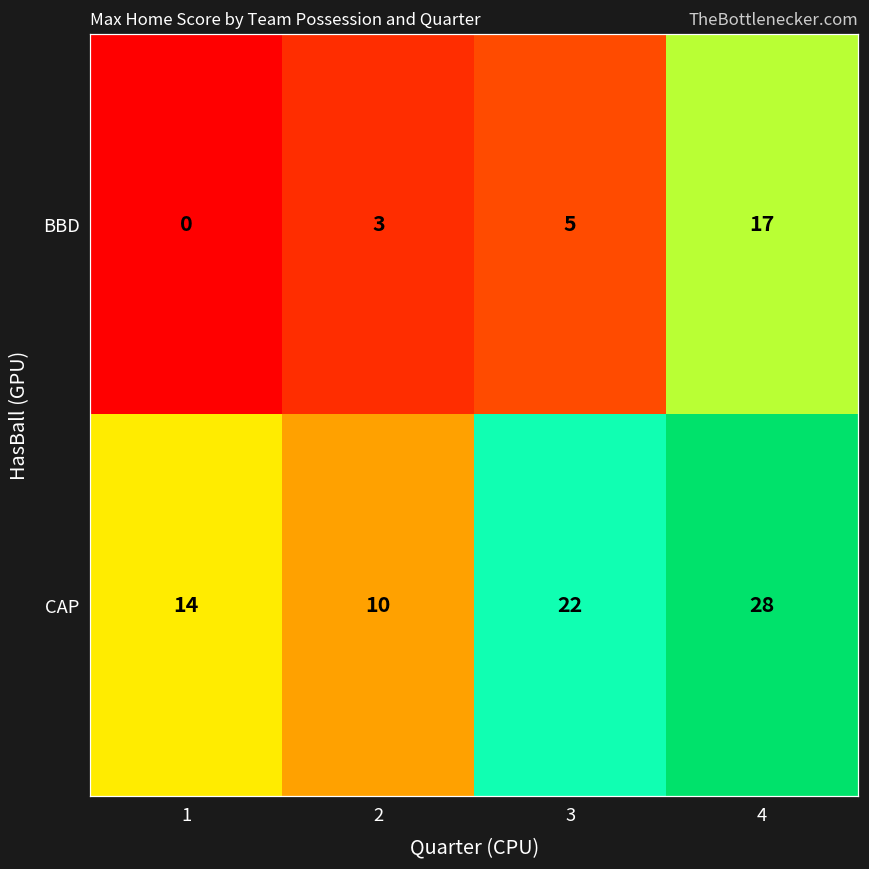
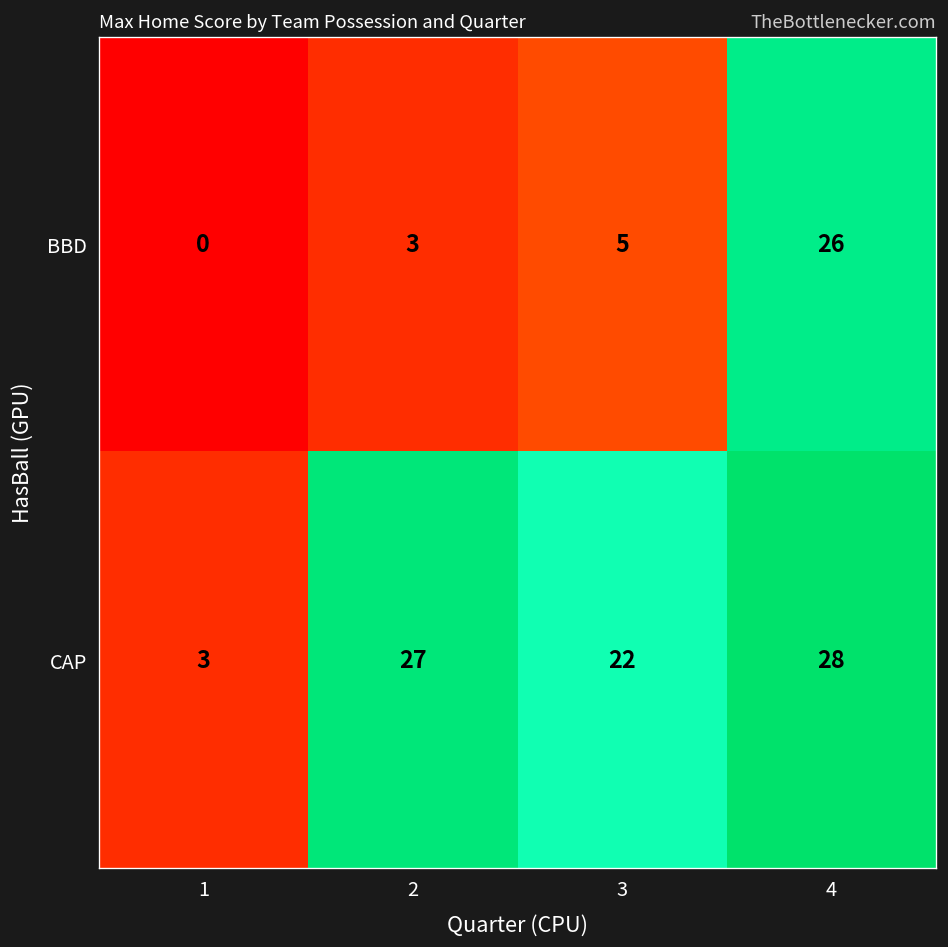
BBD, 4: 17 -> 26
CAP, 1: 14 -> 3
CAP, 2: 10 -> 27
